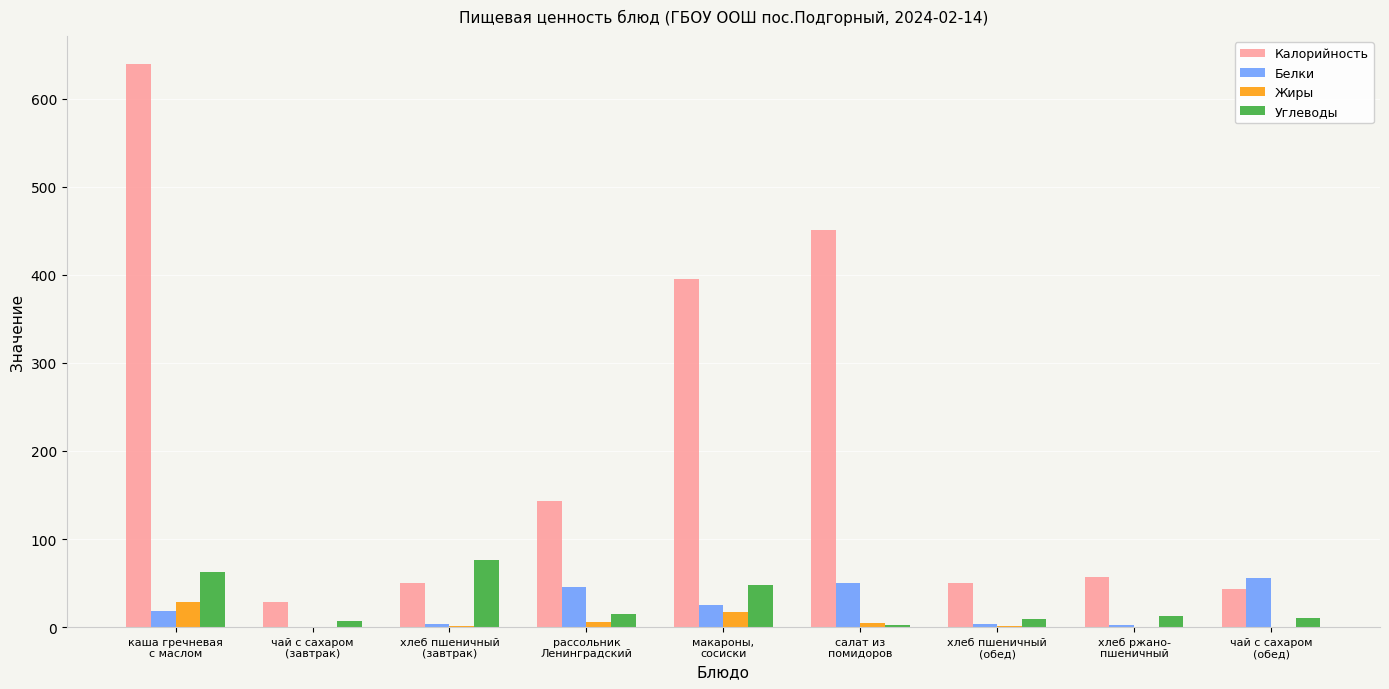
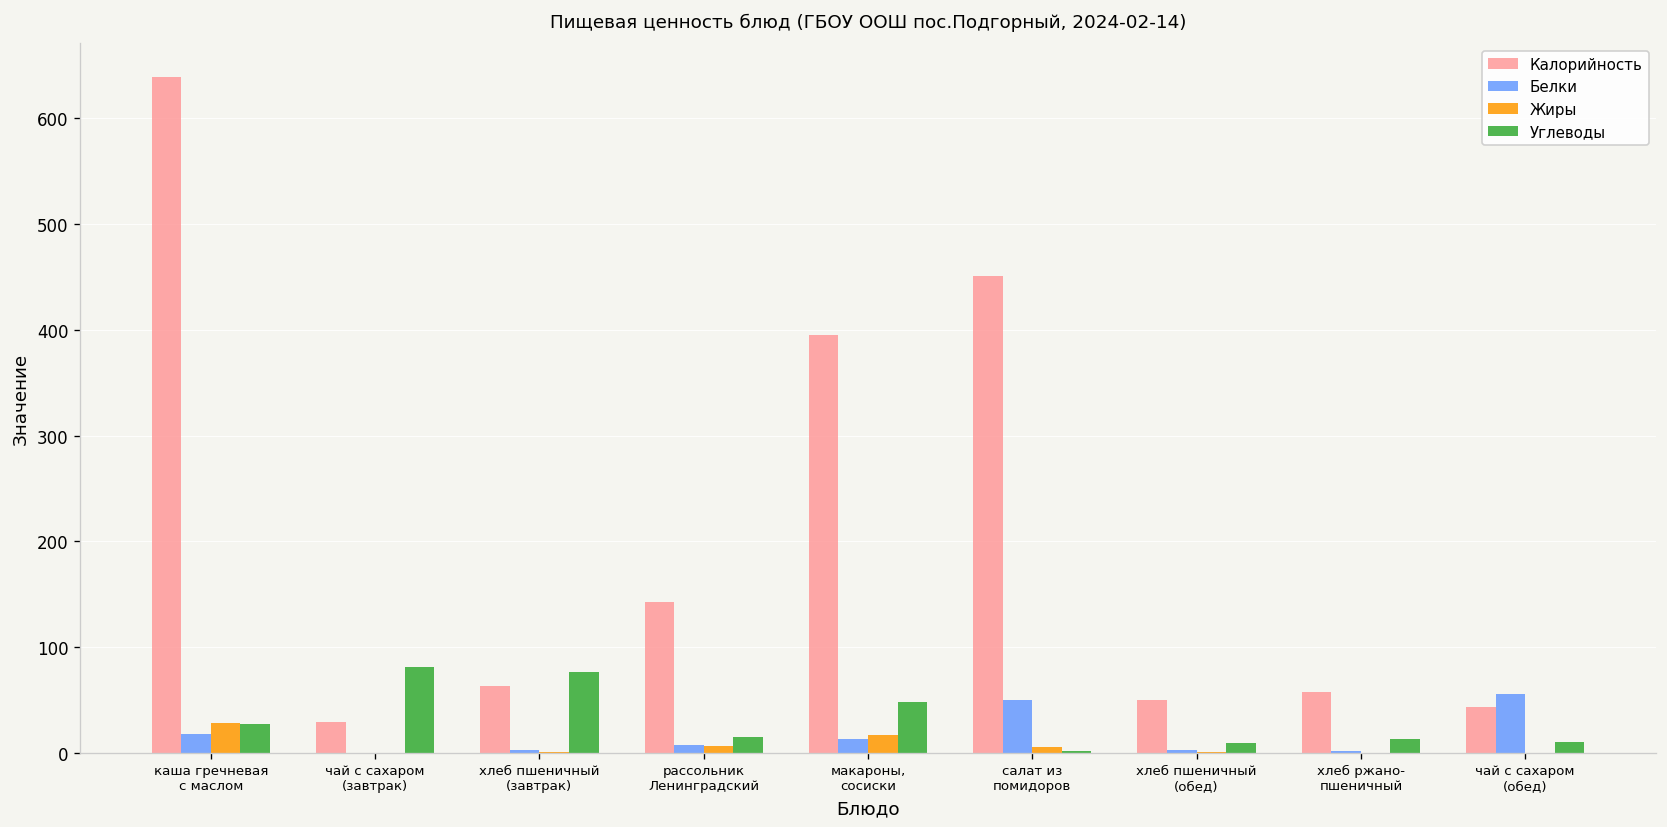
Углеводы, каша гречневая с маслом: 60 -> 30
Углеводы, чай с сахаром (завтрак): 10 -> 80
Калорийность, хлеб пшеничный (завтрак): 50 -> 60
Белки, рассольник Ленинградский: 50 -> 10
Белки, макароны, сосиски: 30 -> 10
